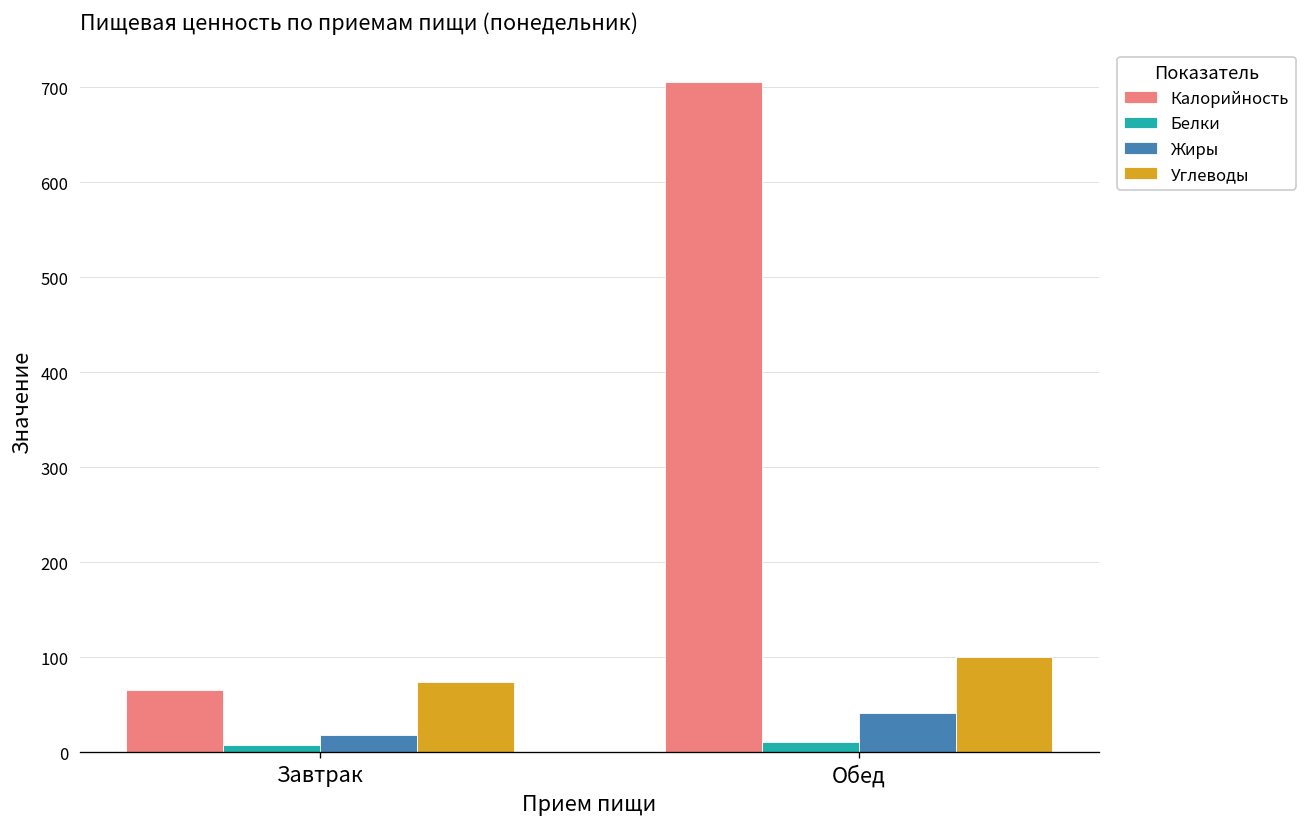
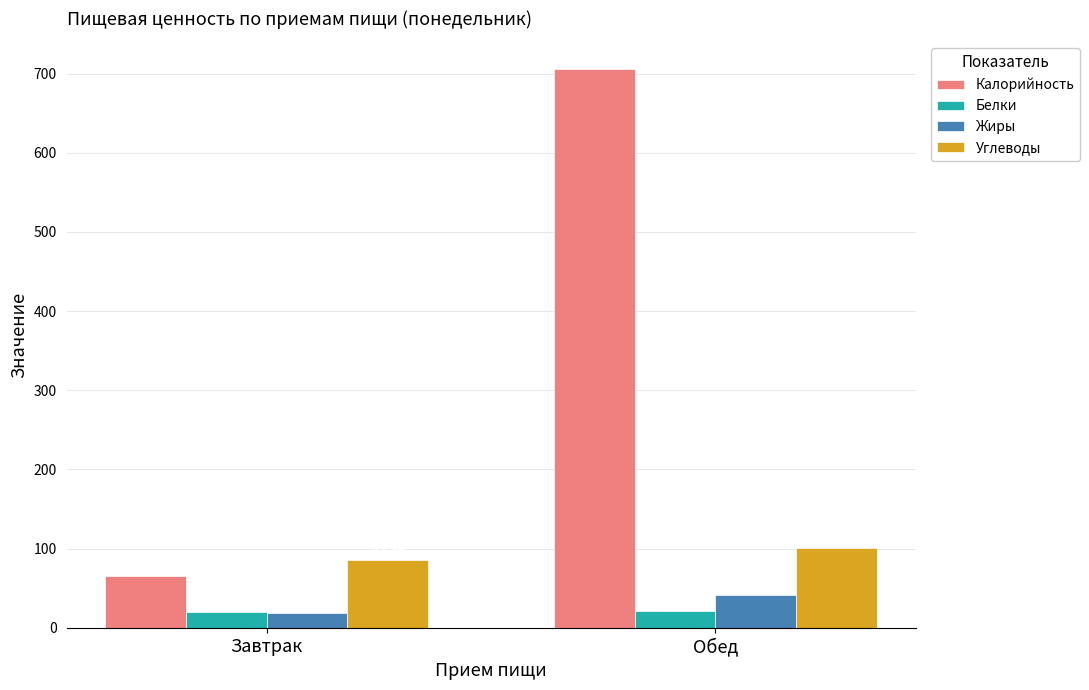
Белки, Завтрак: 10 -> 20
Углеводы, Завтрак: 70 -> 90
Белки, Обед: 10 -> 20
